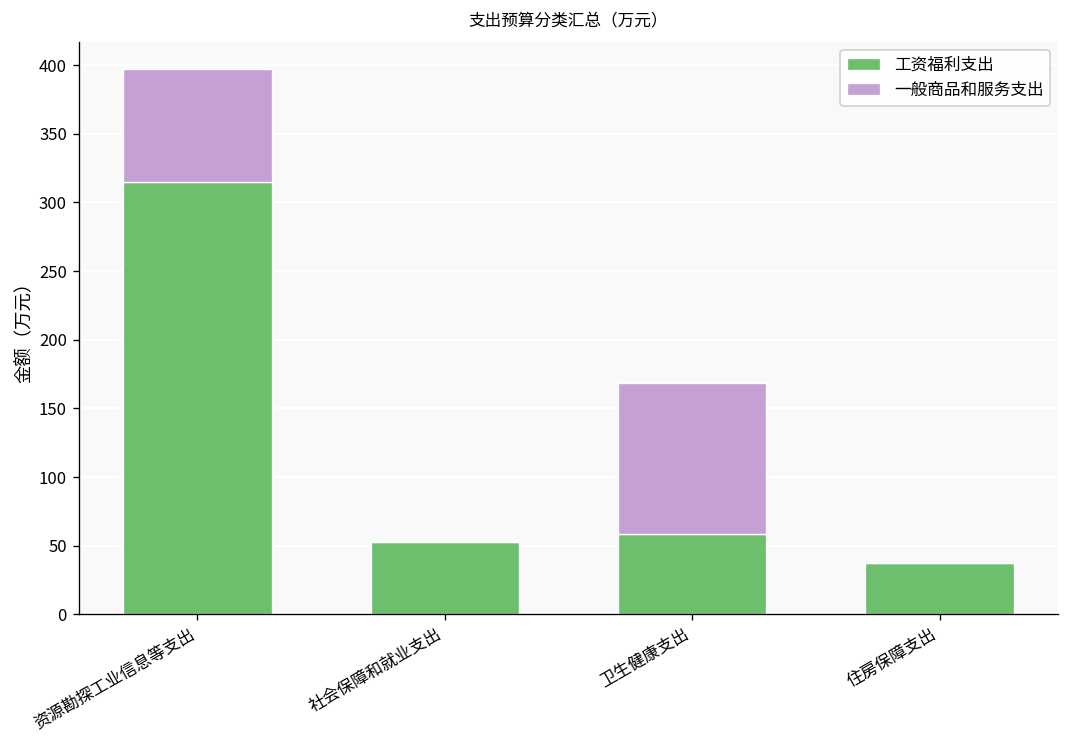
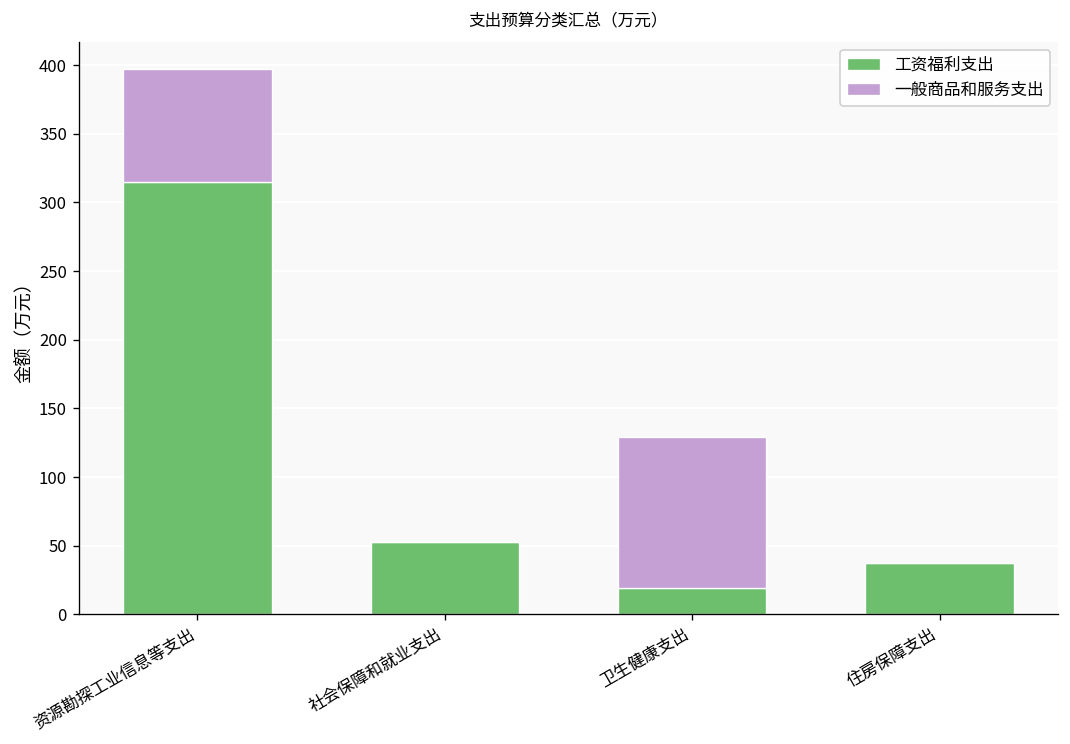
工资福利支出, 卫生健康支出: 58 -> 19
